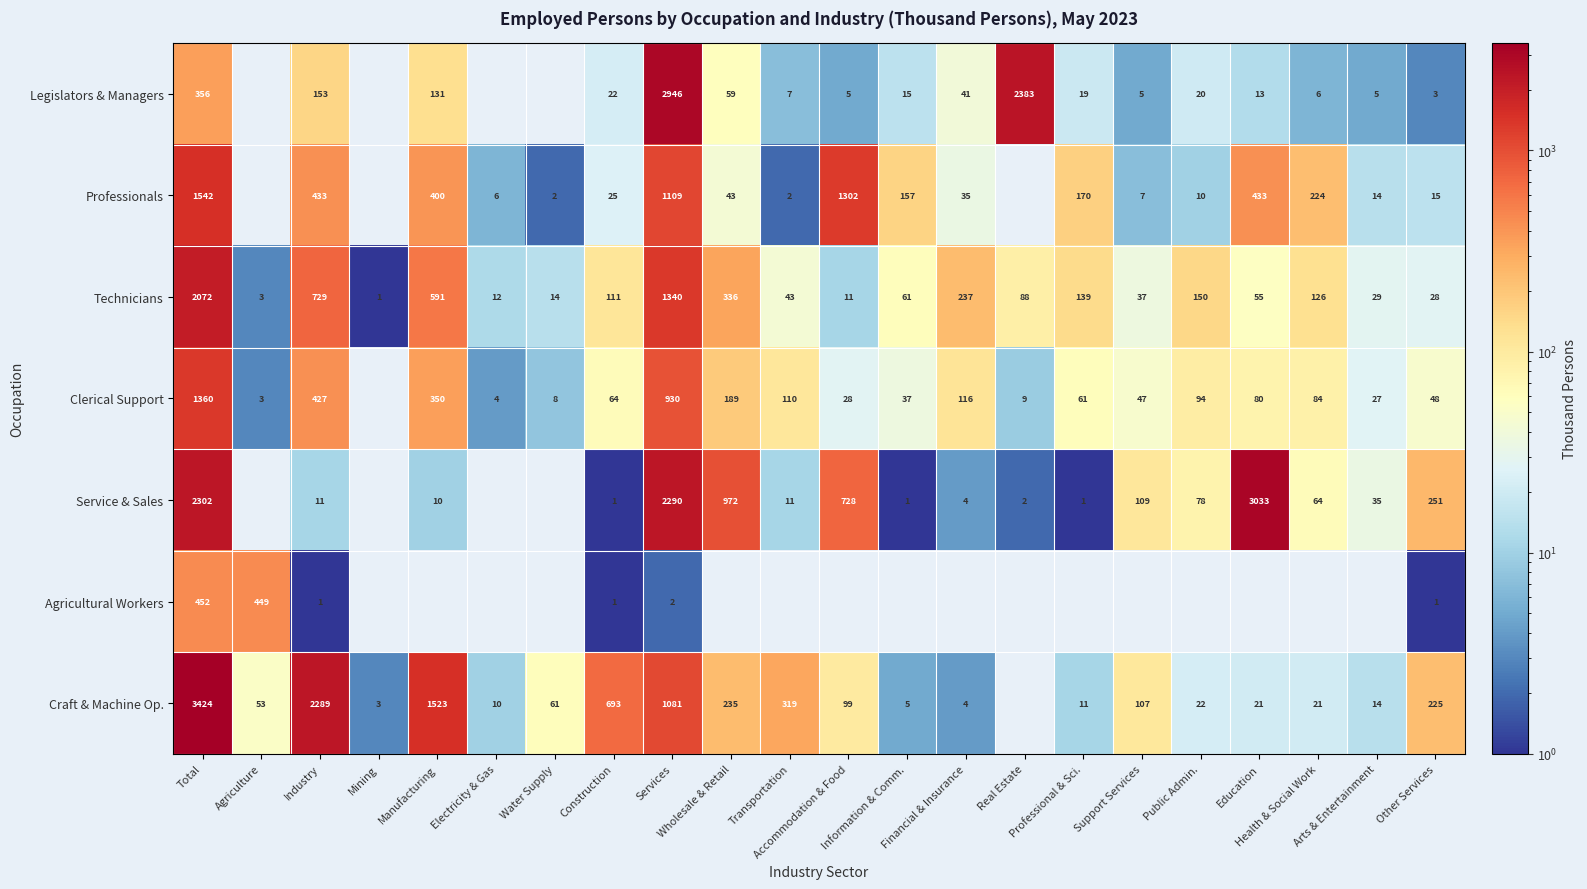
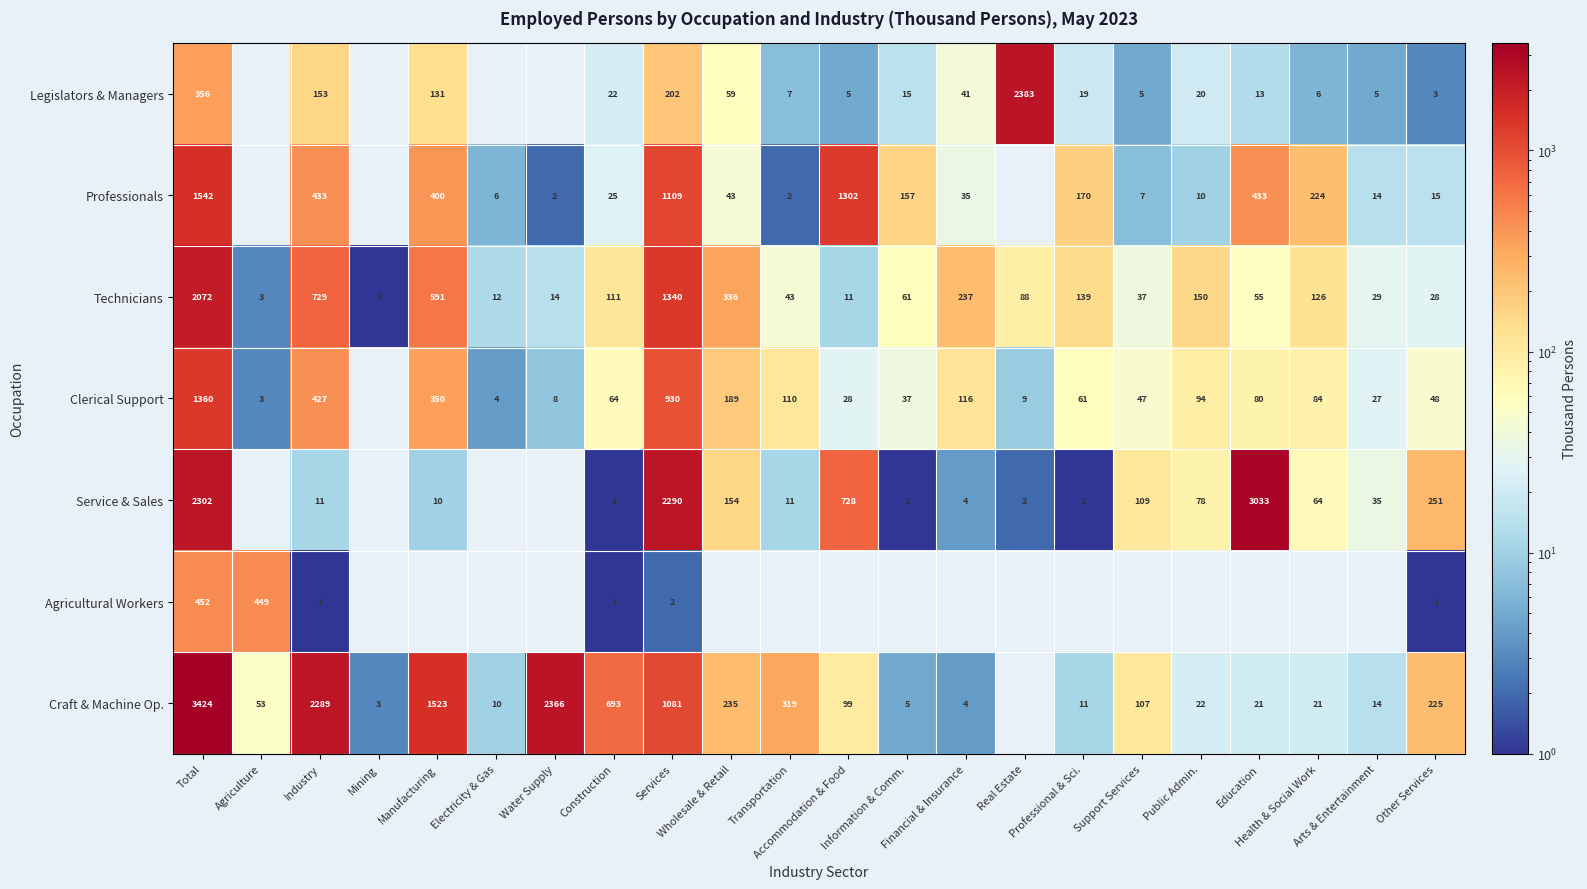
Legislators & Managers, Services: 2946 -> 202
Service & Sales, Wholesale & Retail: 972 -> 154
Craft & Machine Op., Water Supply: 61 -> 2366
